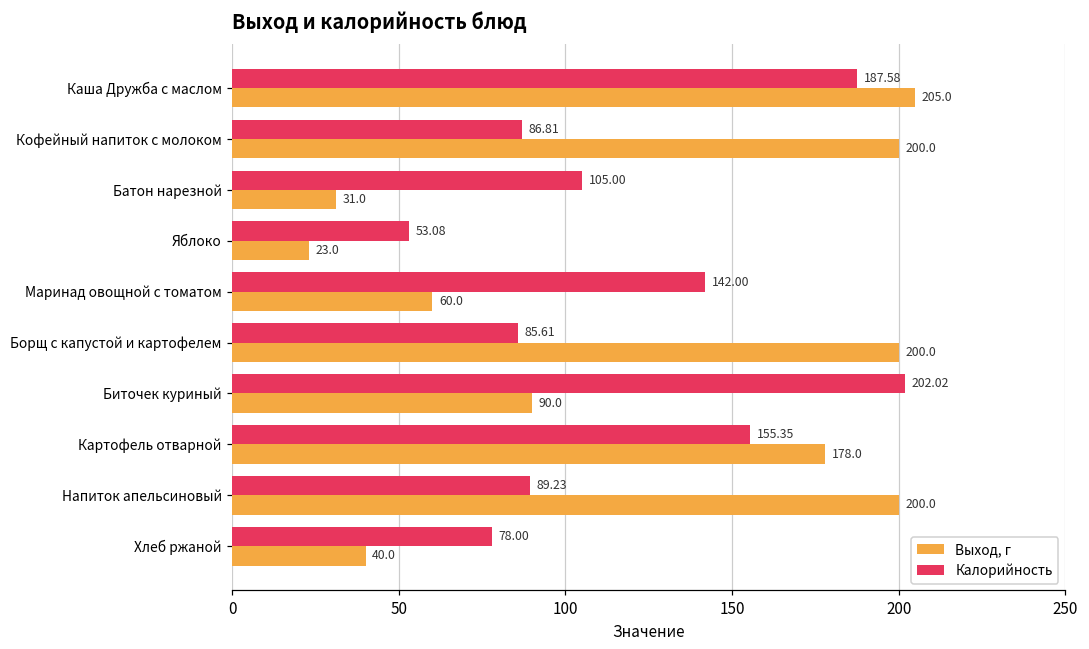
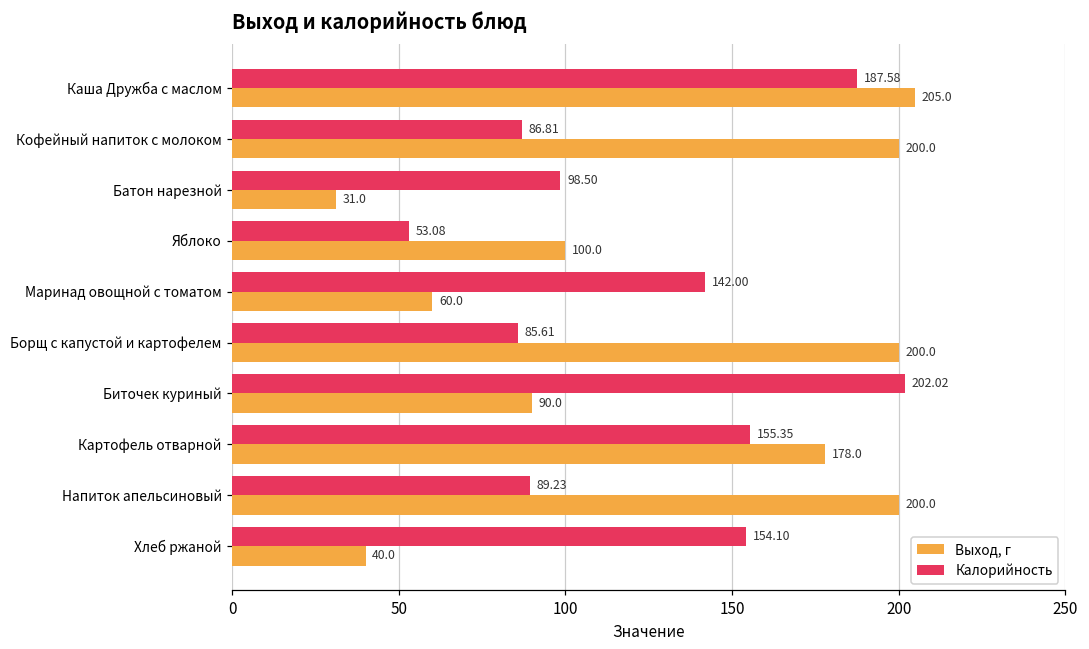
Калорийность, Батон нарезной: 105.00 -> 98.50
Выход, г, Яблоко: 23.0 -> 100.0
Калорийность, Хлеб ржаной: 78.00 -> 154.10
